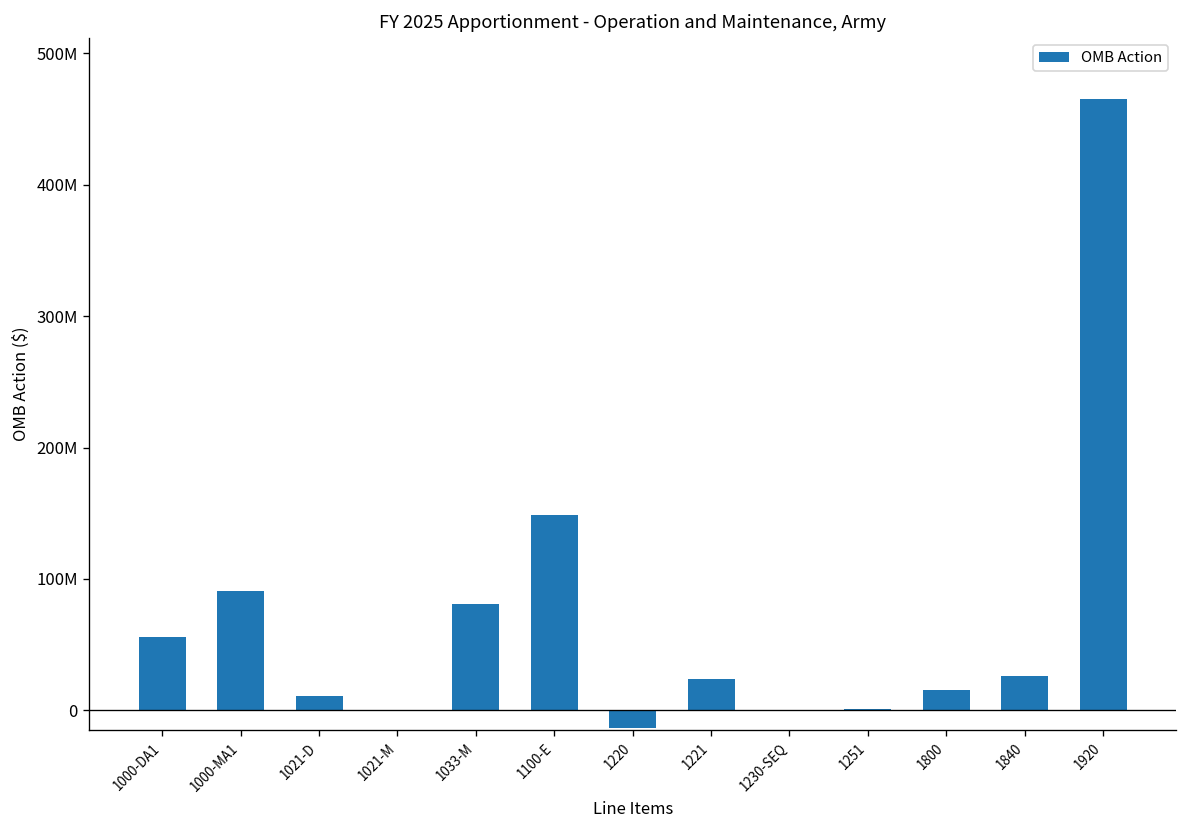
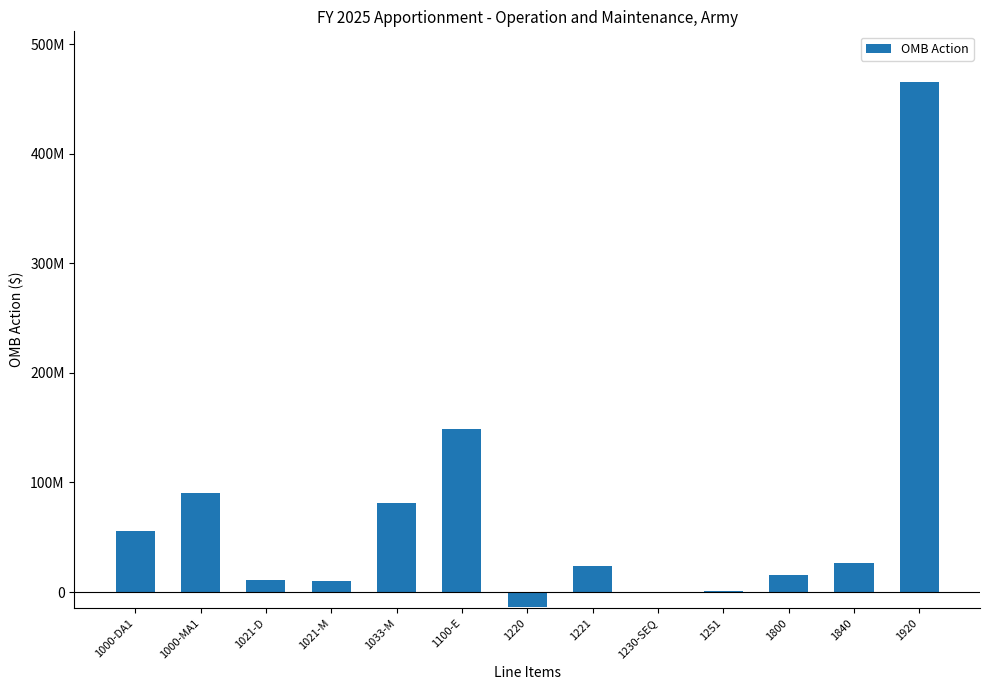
1021-M: 0 -> 10000000
